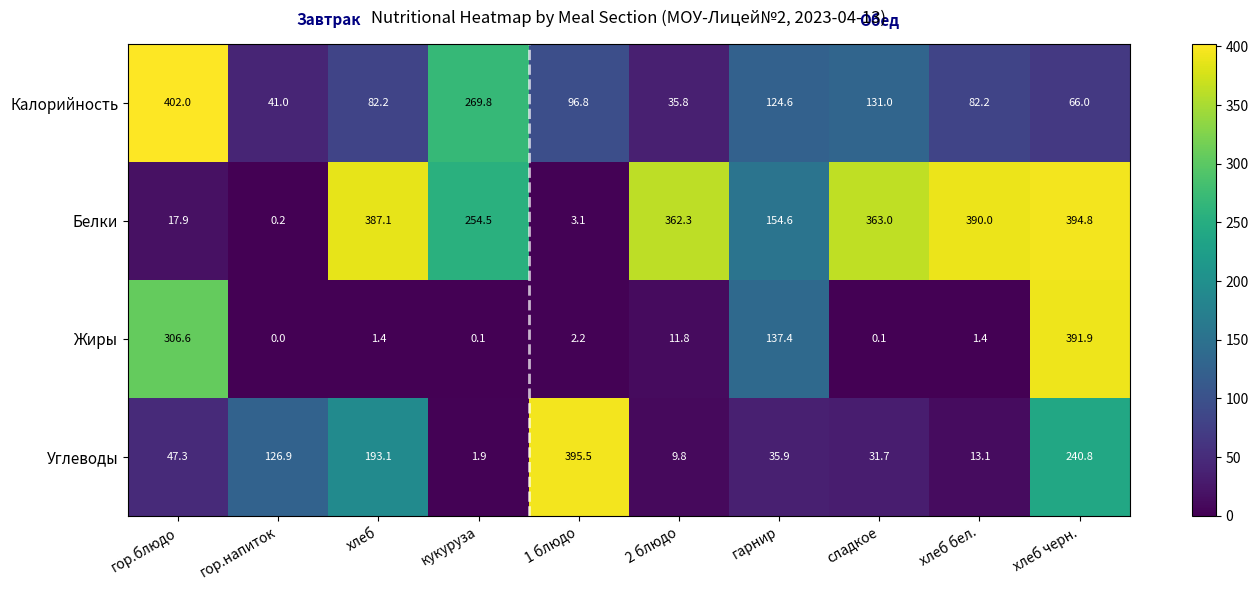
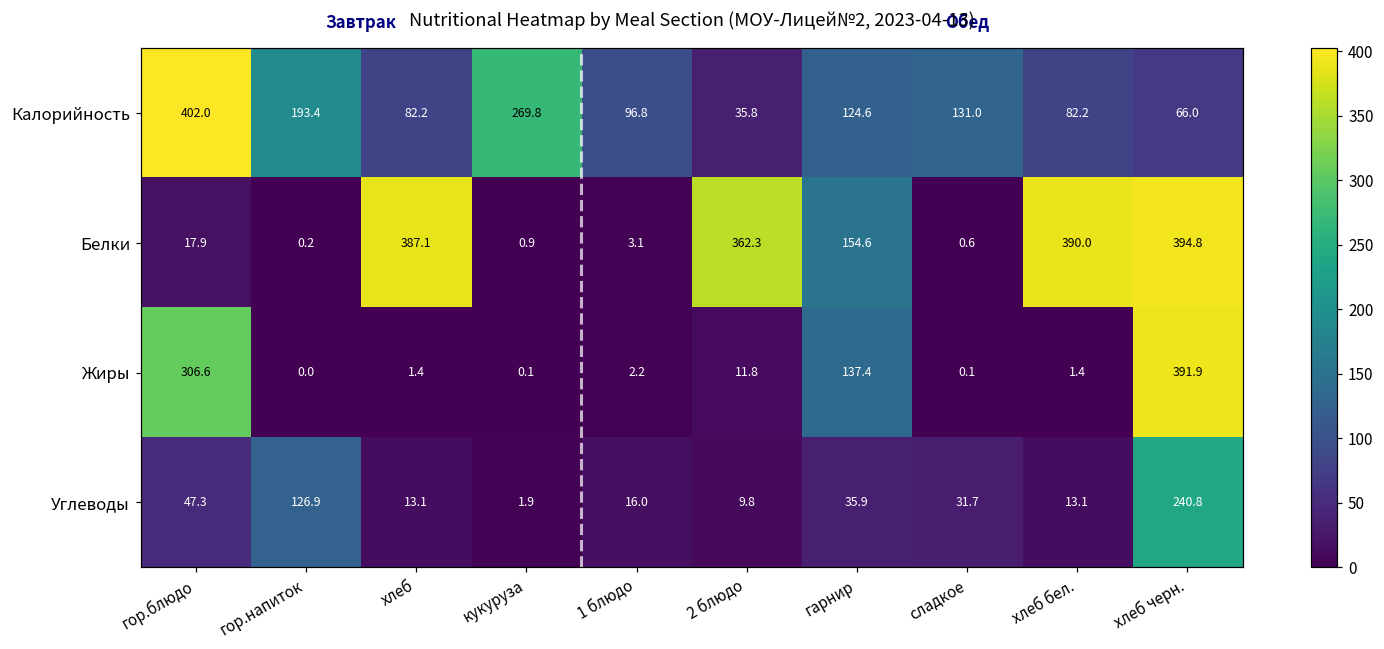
Калорийность, гор.напиток: 41.0 -> 193.4
Белки, кукуруза: 254.5 -> 0.9
Белки, сладкое: 363.0 -> 0.6
Углеводы, хлеб: 193.1 -> 13.1
Углеводы, 1 блюдо: 395.5 -> 16.0
